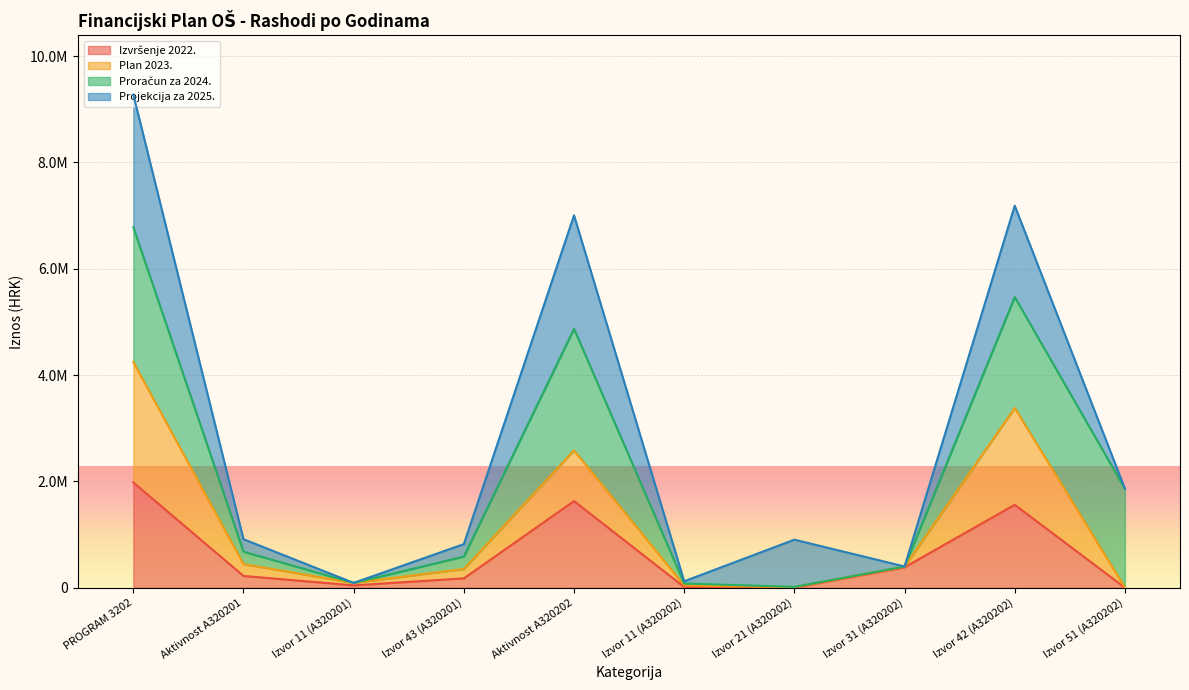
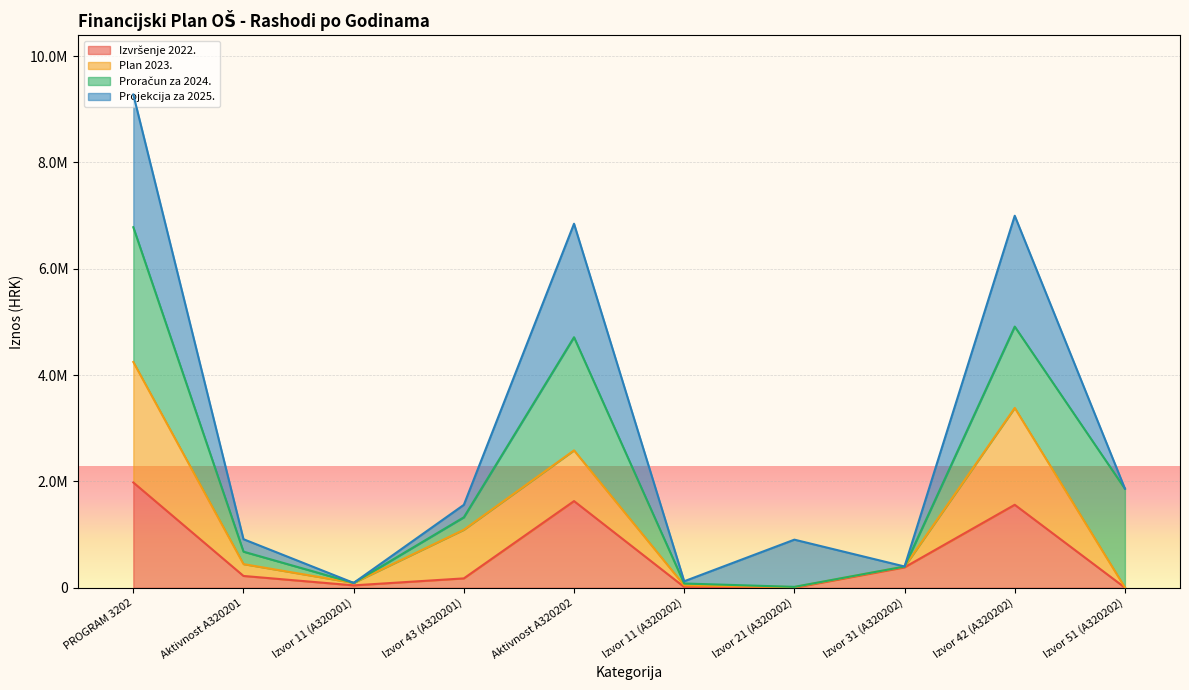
Plan 2023., Izvor 43 (A320201): 200000 -> 900000
Proračun za 2024., Aktivnost A320202: 2300000 -> 2100000
Proračun za 2024., Izvor 42 (A320202): 2100000 -> 1500000
Projekcija za 2025., Izvor 42 (A320202): 1700000 -> 2100000
